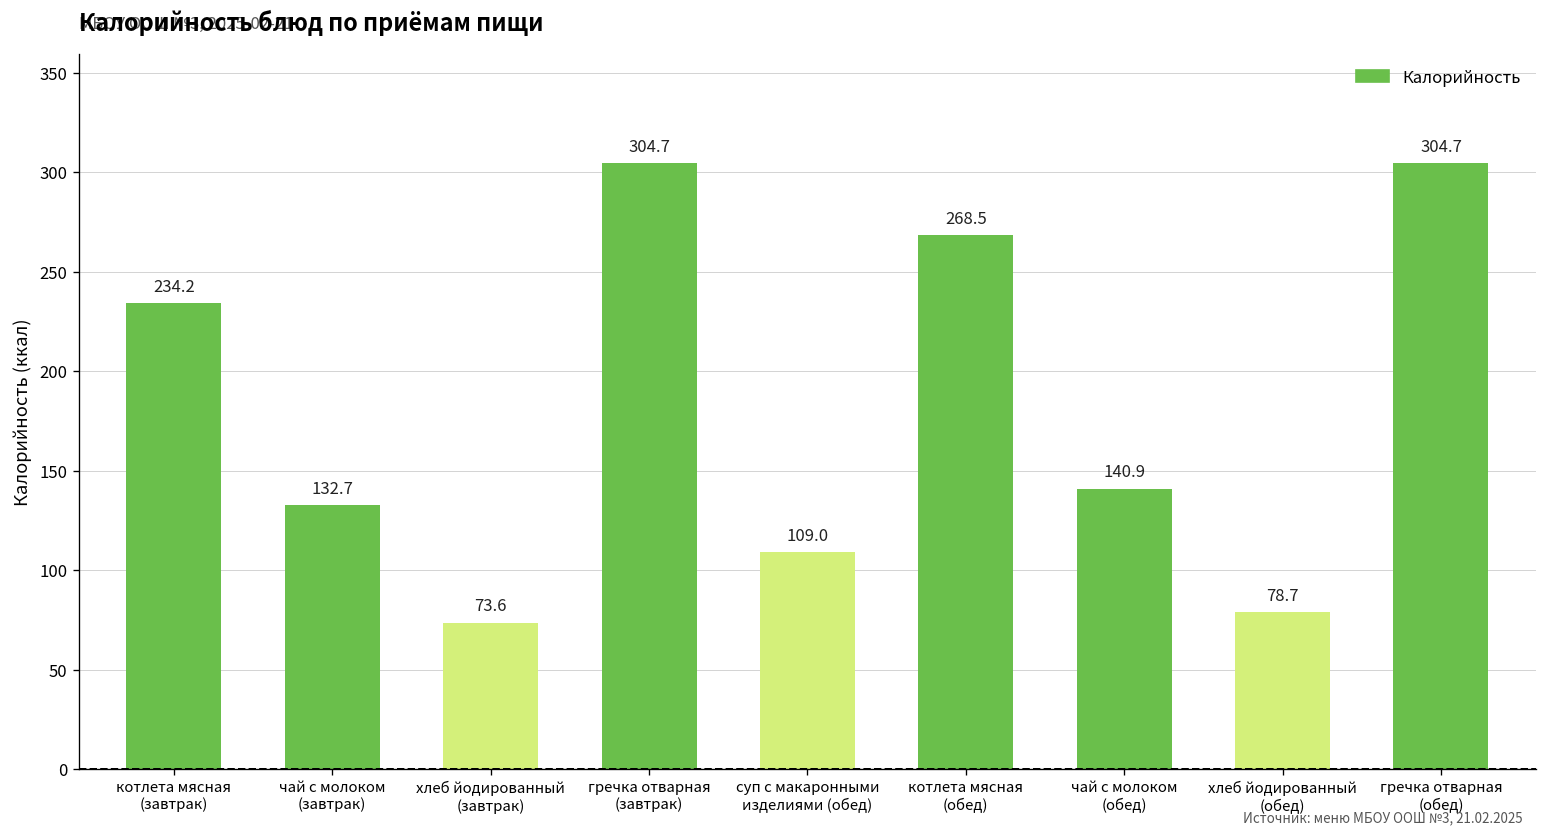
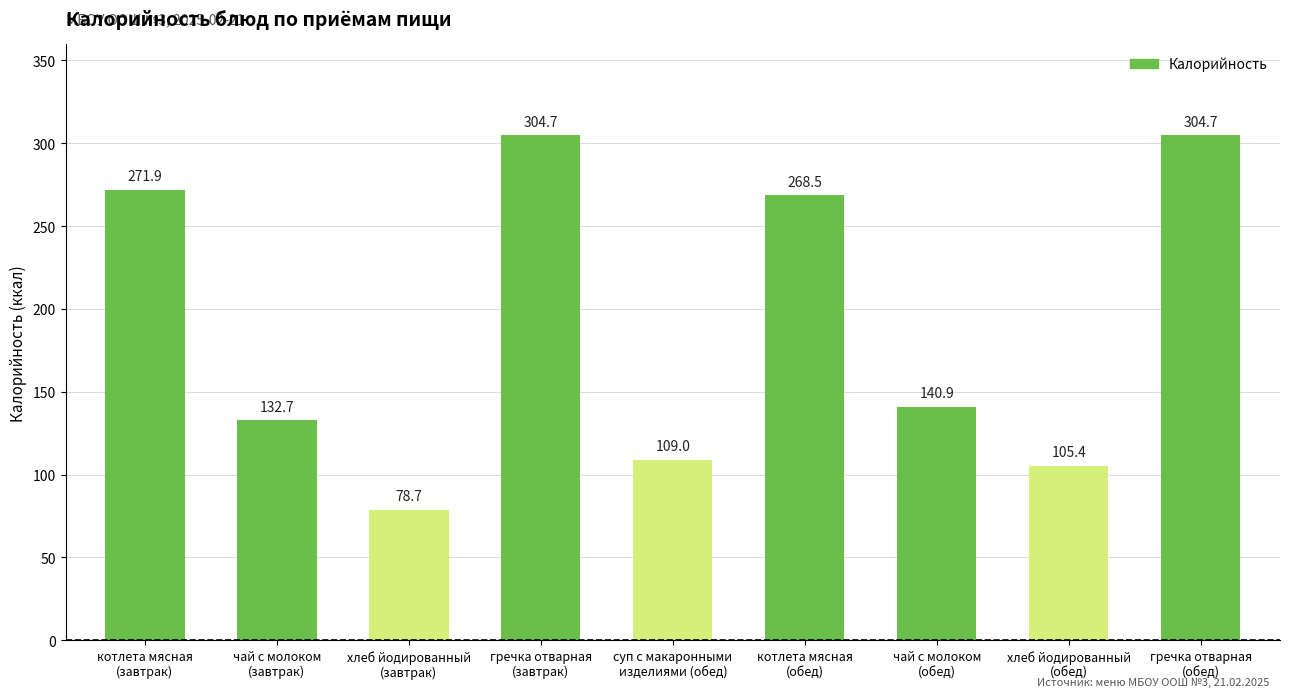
котлета мясная (завтрак): 234.2 -> 271.9
хлеб йодированный (завтрак): 73.6 -> 78.7
хлеб йодированный (обед): 78.7 -> 105.4
